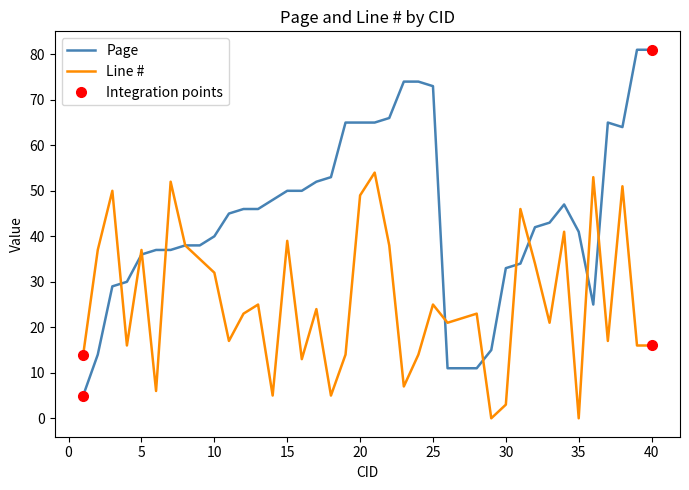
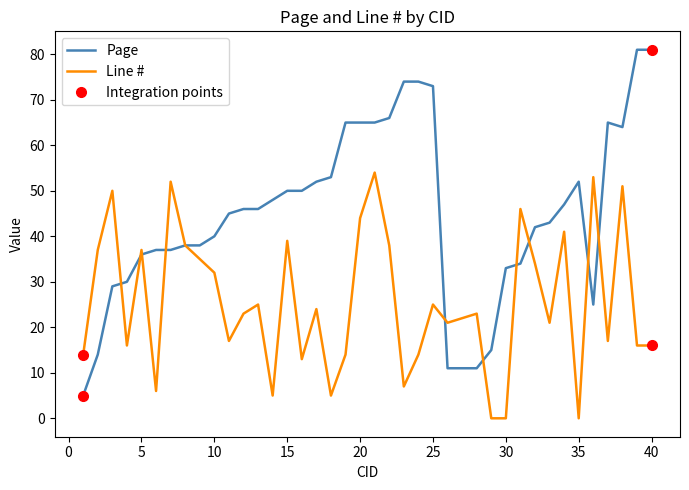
Line #, 20: 49 -> 44
Line #, 30: 3 -> 0
Page, 35: 41 -> 52
